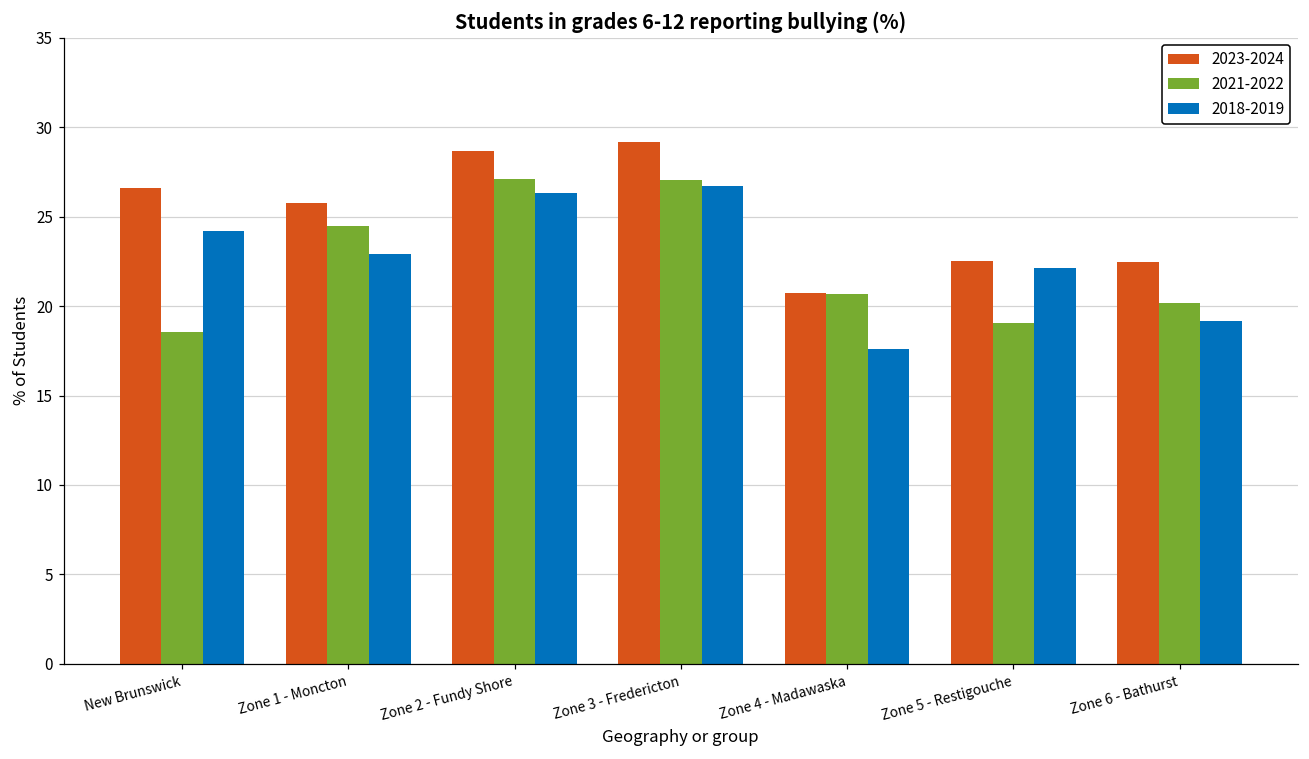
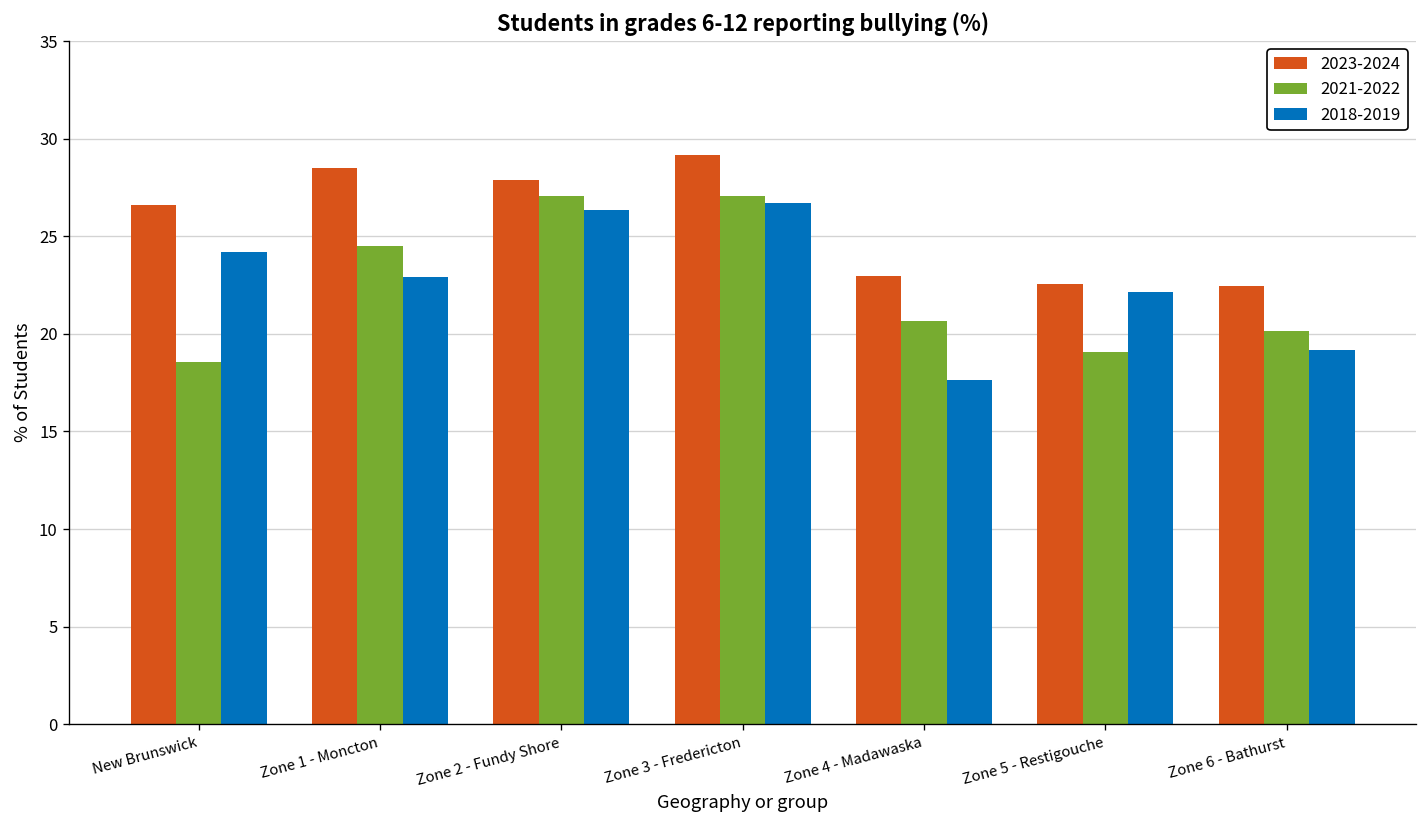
2023-2024, Zone 1 - Moncton: 25.8 -> 28.5
2023-2024, Zone 2 - Fundy Shore: 28.7 -> 27.9
2023-2024, Zone 4 - Madawaska: 20.7 -> 23.0
